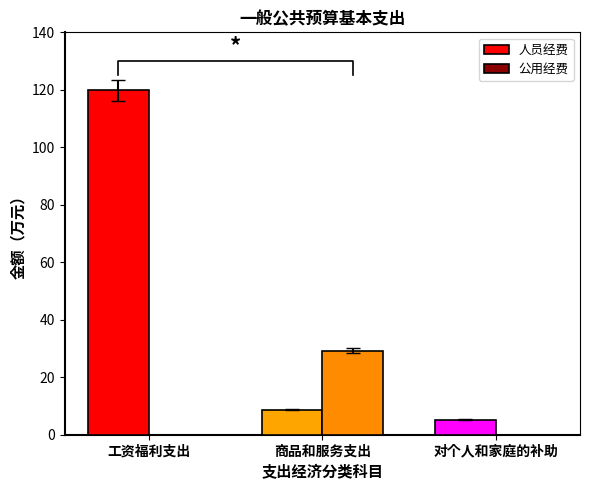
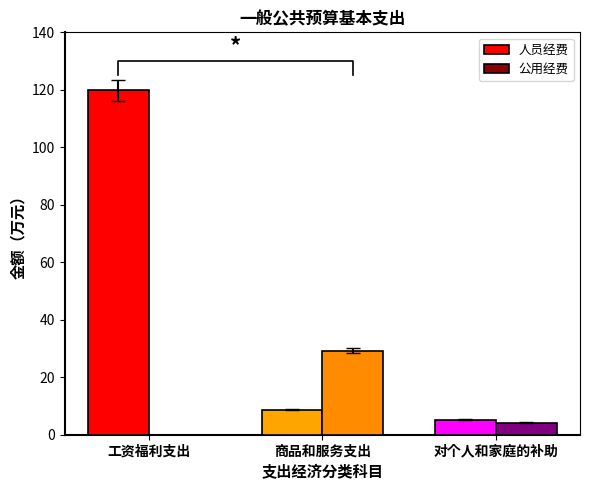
公用经费, 对个人和家庭的补助: 0 -> 4
